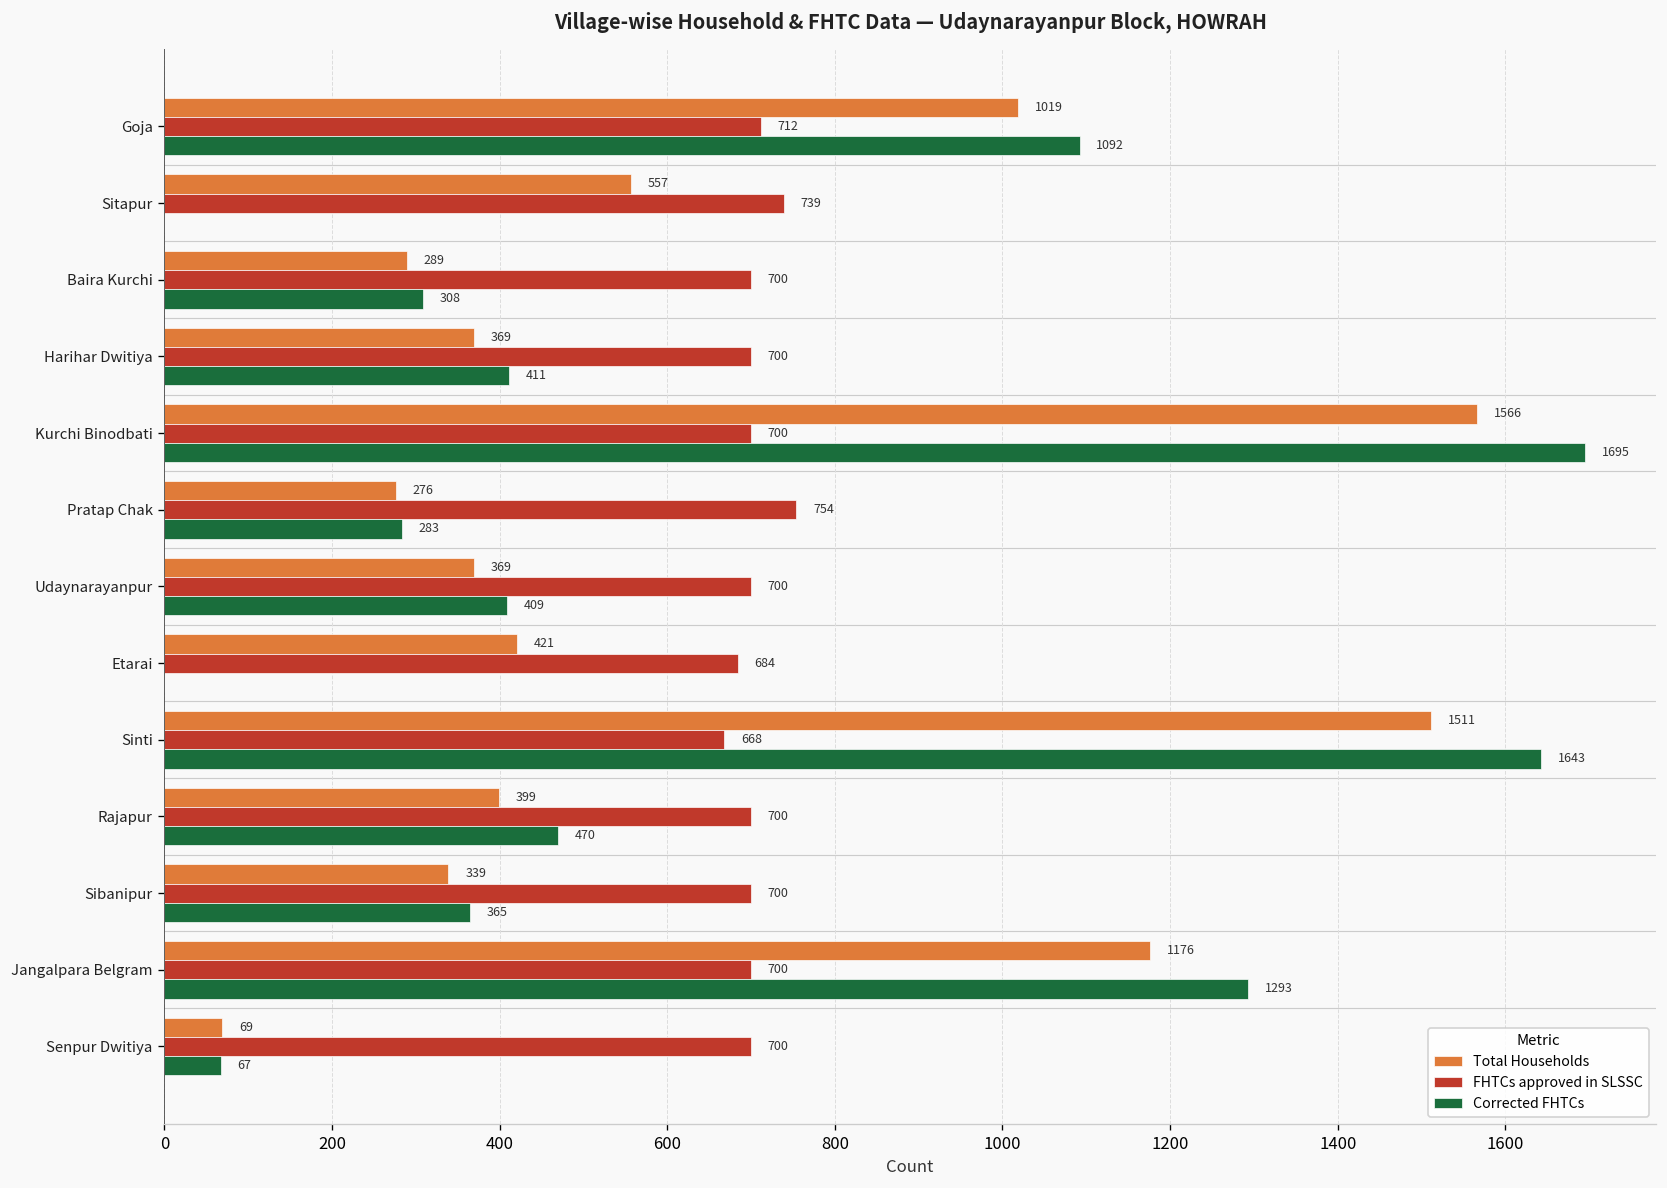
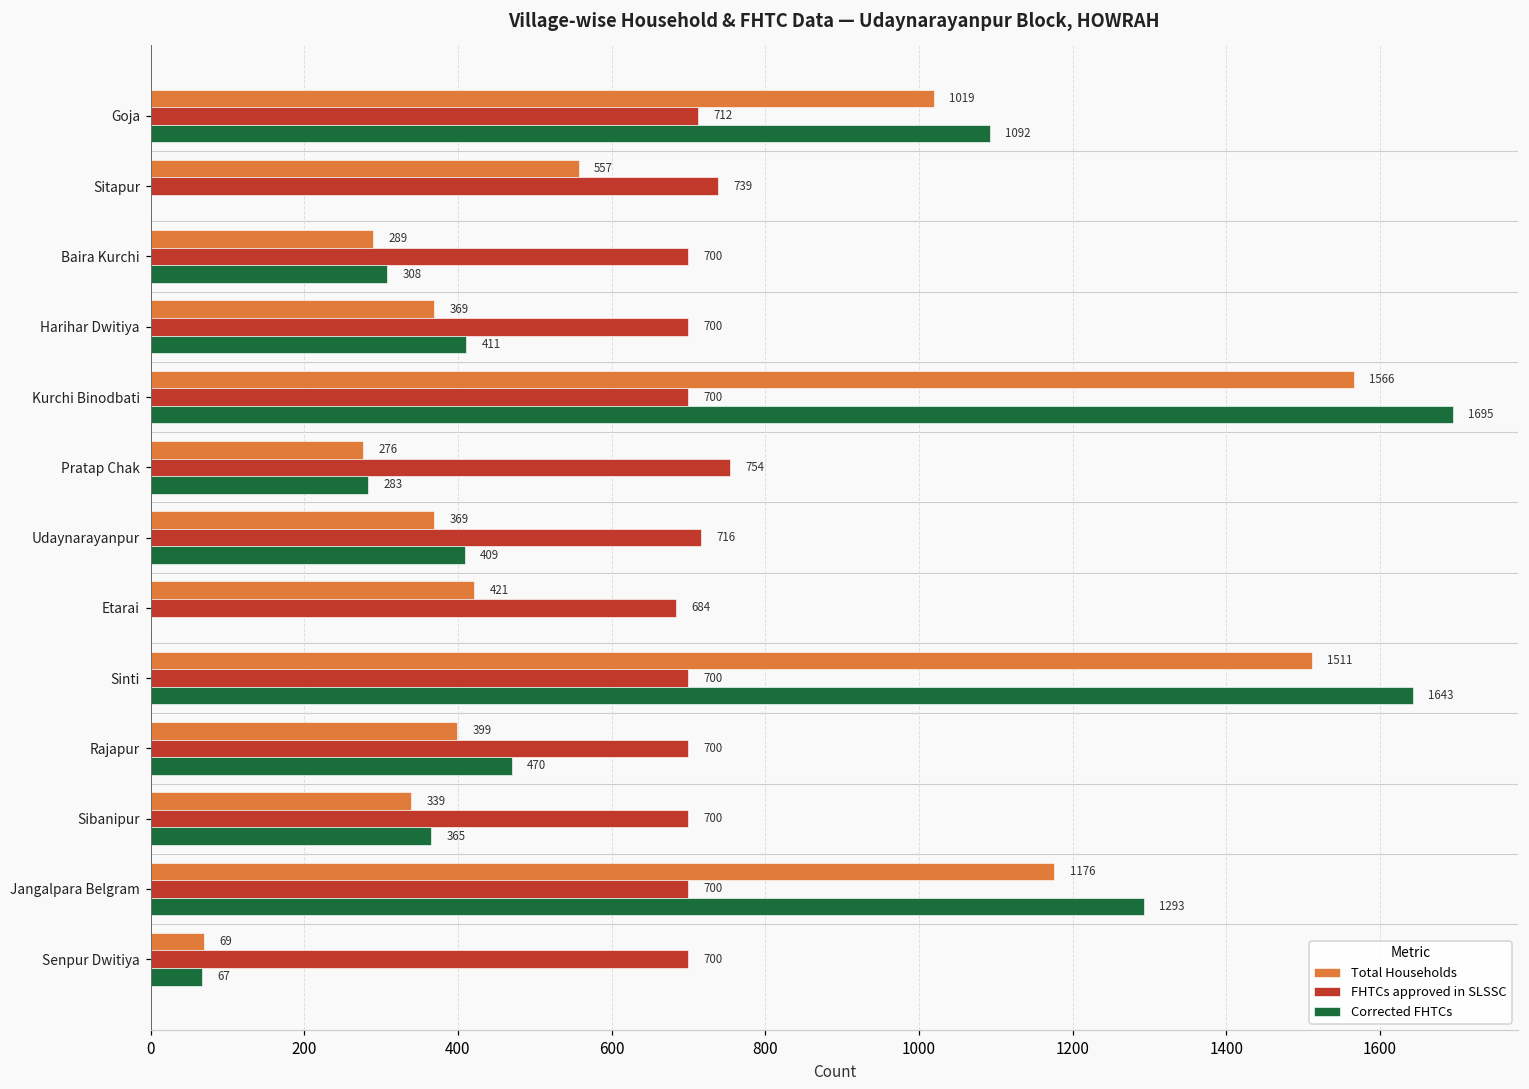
FHTCs approved in SLSSC, Udaynarayanpur: 700 -> 716
FHTCs approved in SLSSC, Sinti: 668 -> 700
